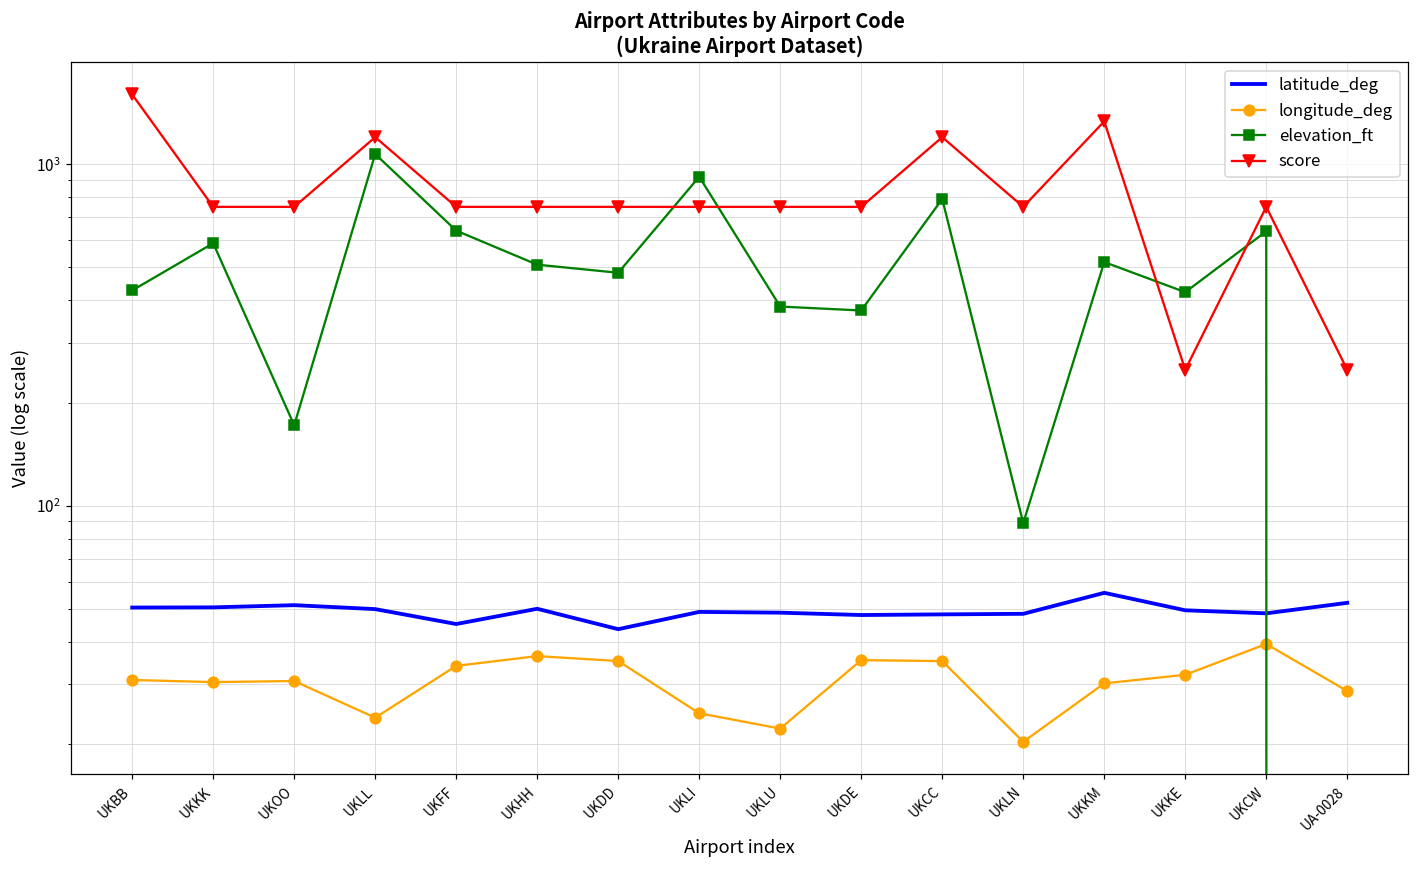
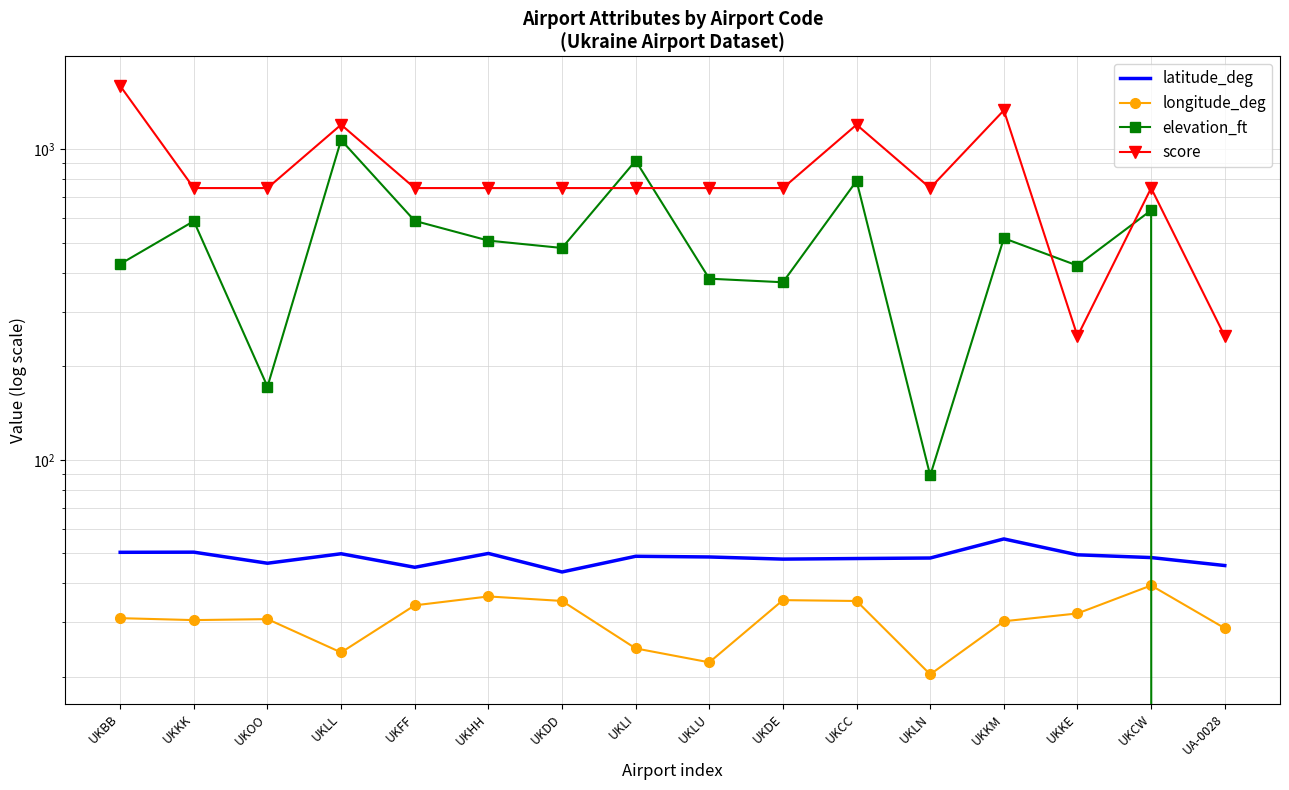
latitude_deg, UKOO: 51 -> 46
elevation_ft, UKFF: 640 -> 590
latitude_deg, UA-0028: 52 -> 46
